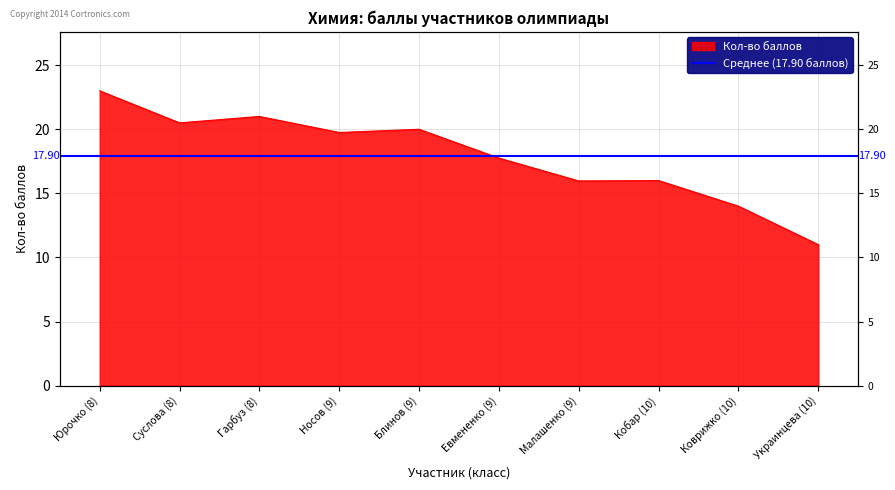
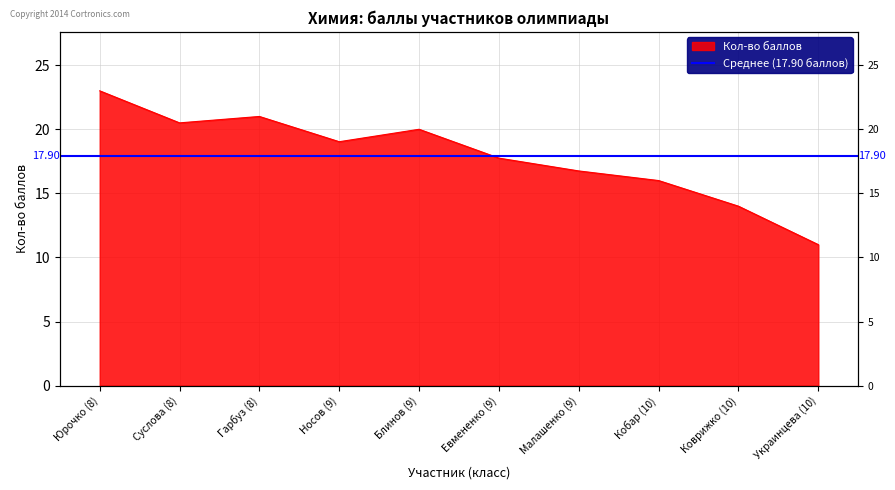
Носов (9): 19.8 -> 19.0
Малашенко (9): 16.0 -> 16.8
